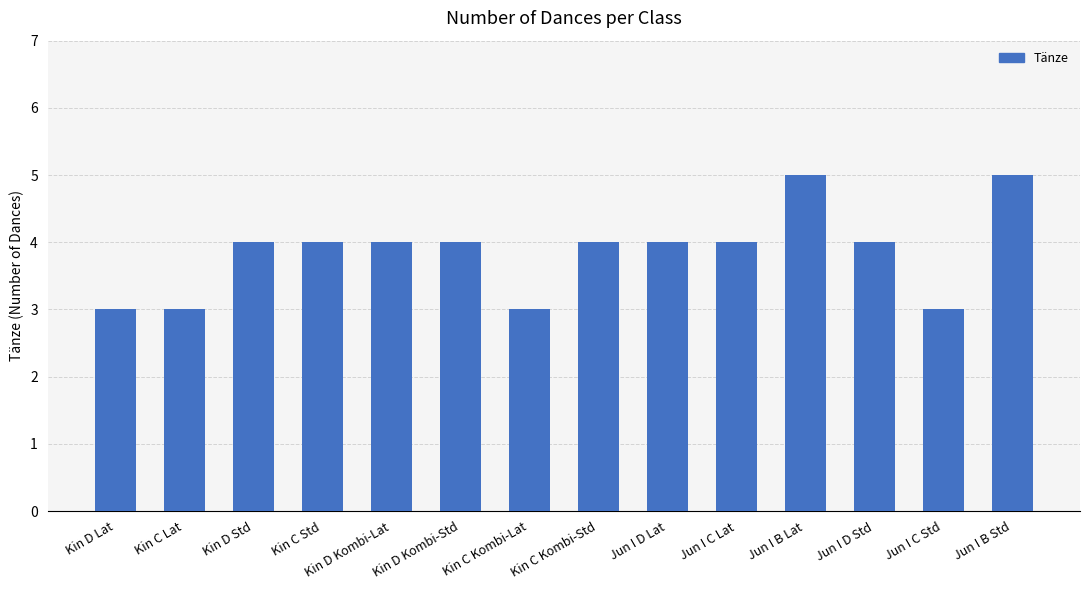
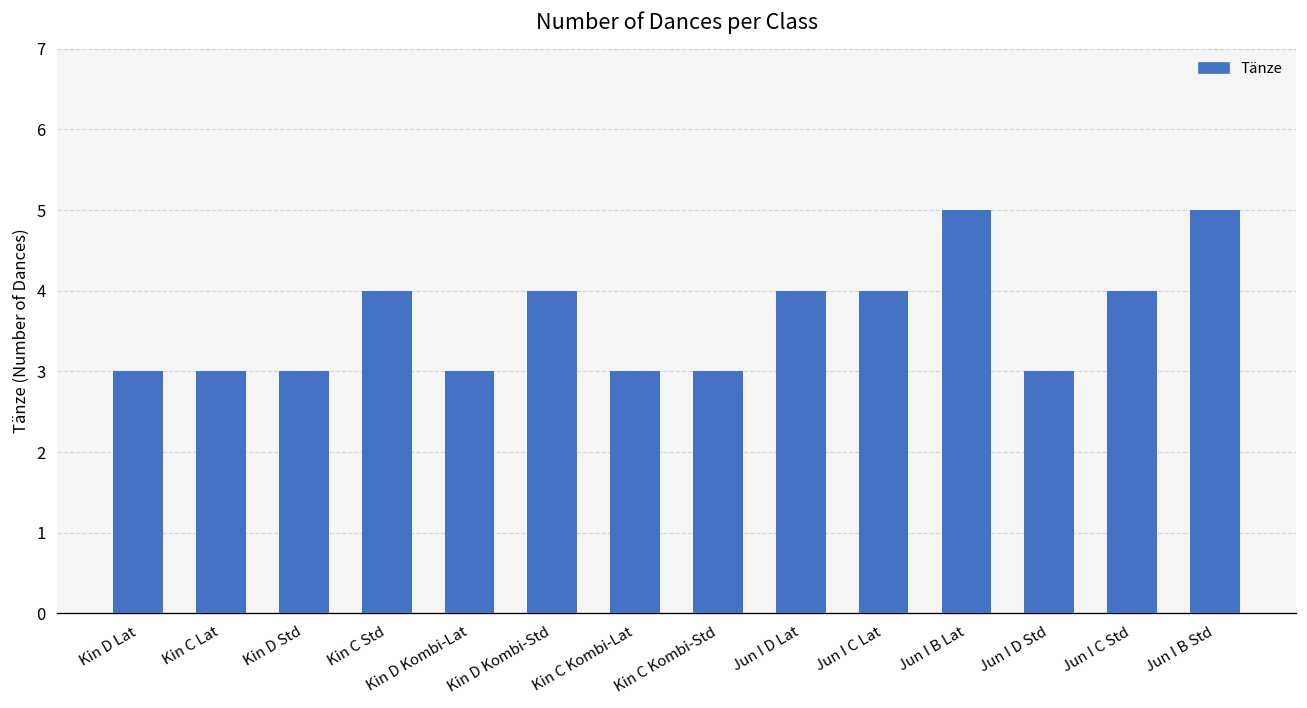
Kin D Std: 4 -> 3
Kin D Kombi-Lat: 4 -> 3
Kin C Kombi-Std: 4 -> 3
Jun I D Std: 4 -> 3
Jun I C Std: 3 -> 4
